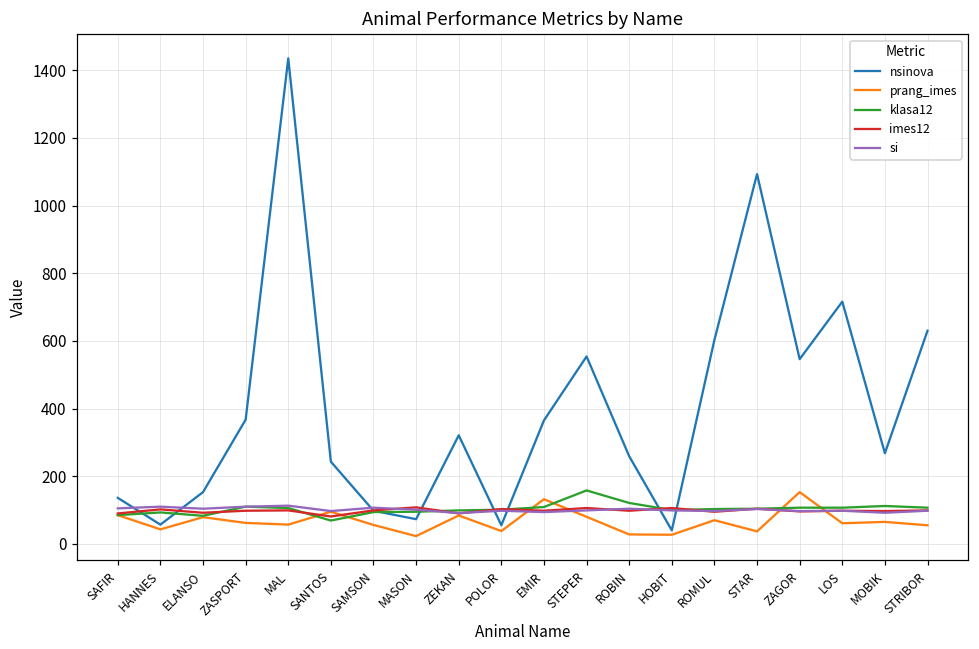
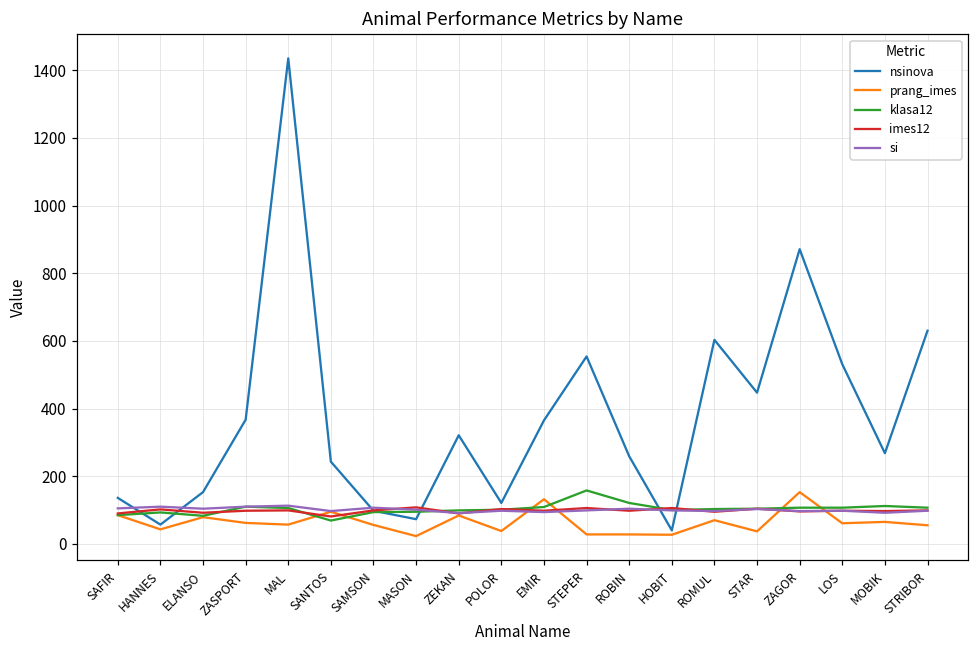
nsinova, POLOR: 60 -> 120
prang_imes, STEPER: 80 -> 30
nsinova, STAR: 1090 -> 450
nsinova, ZAGOR: 550 -> 870
nsinova, LOS: 720 -> 530
